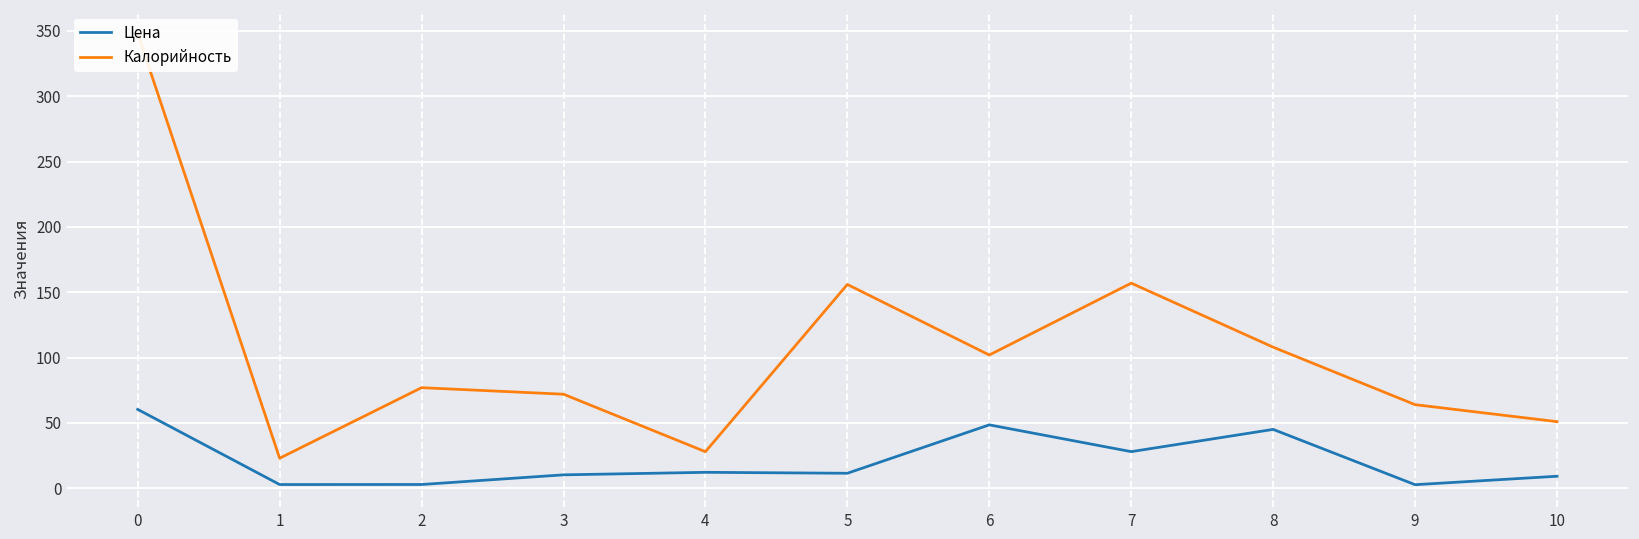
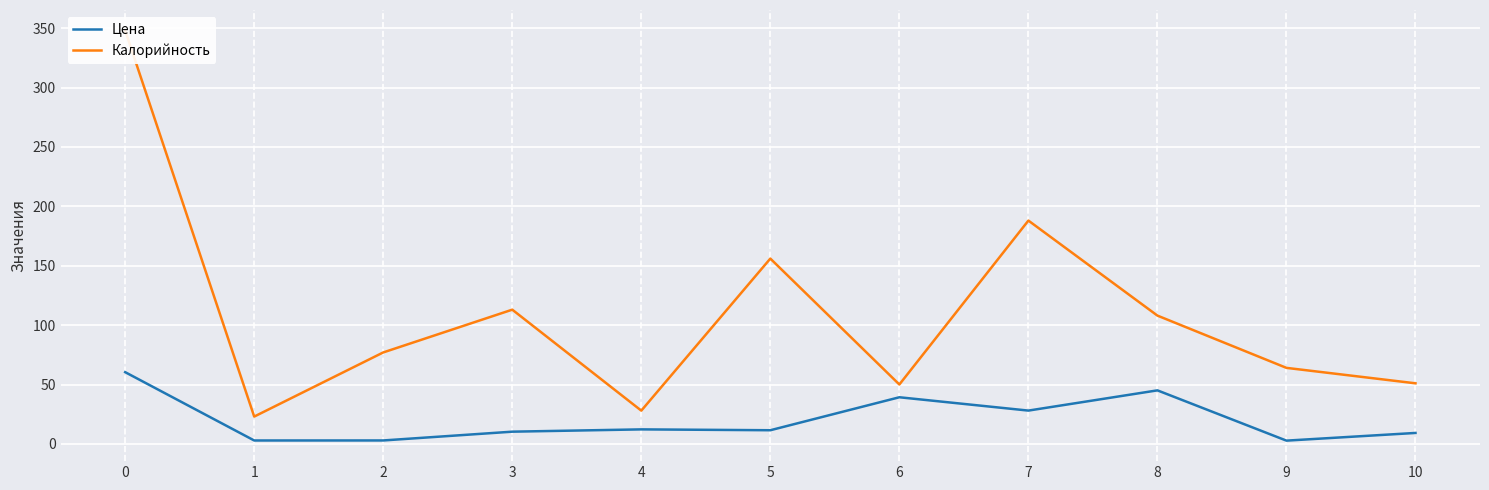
Калорийность, 3: 72 -> 113
Цена, 6: 49 -> 39
Калорийность, 6: 102 -> 50
Калорийность, 7: 157 -> 188
